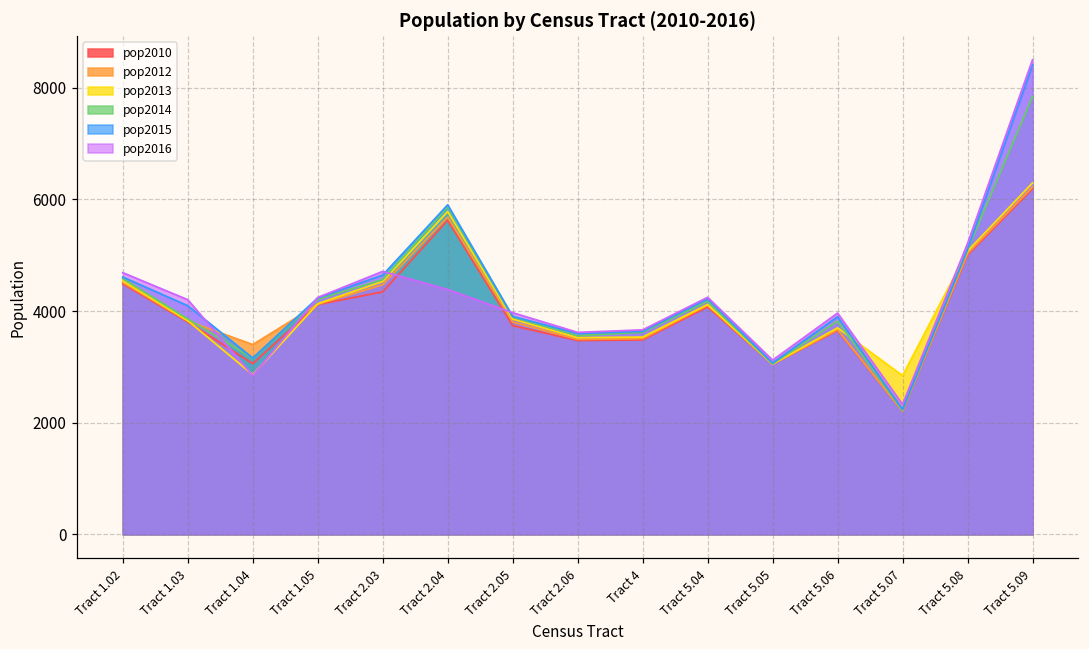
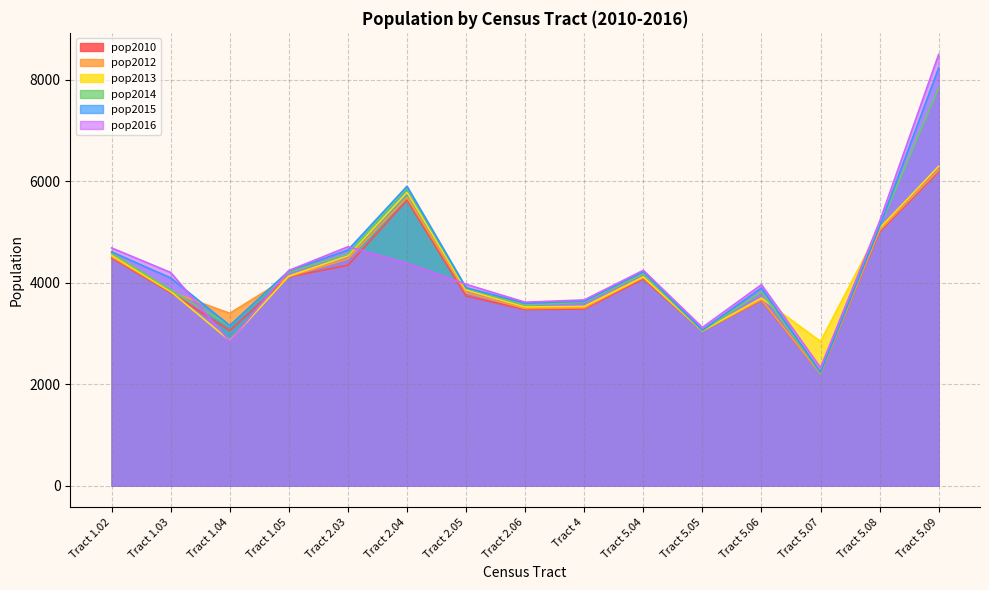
pop2015, Tract 5.09: 8400 -> 8200
